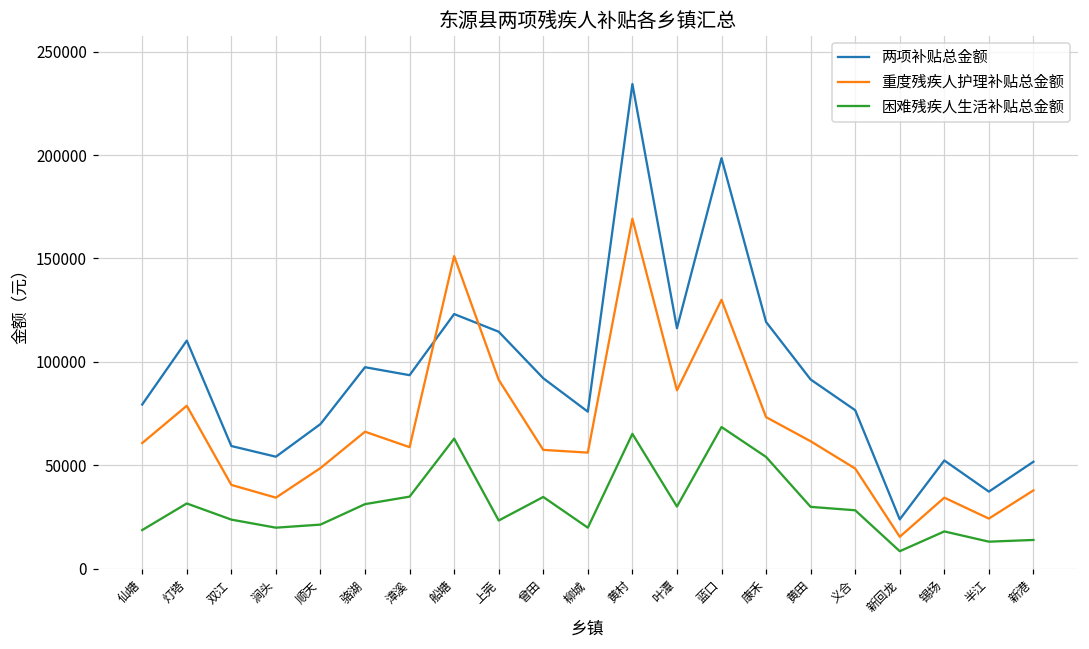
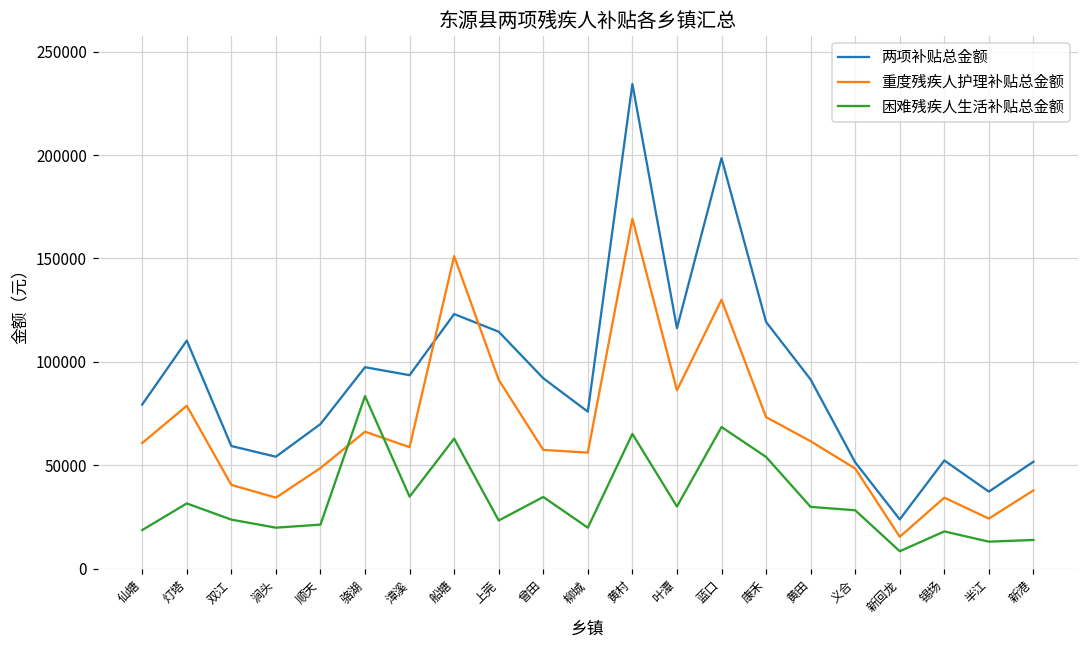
困难残疾人生活补贴总金额, 骆湖: 31000 -> 83000
两项补贴总金额, 义合: 77000 -> 51000
